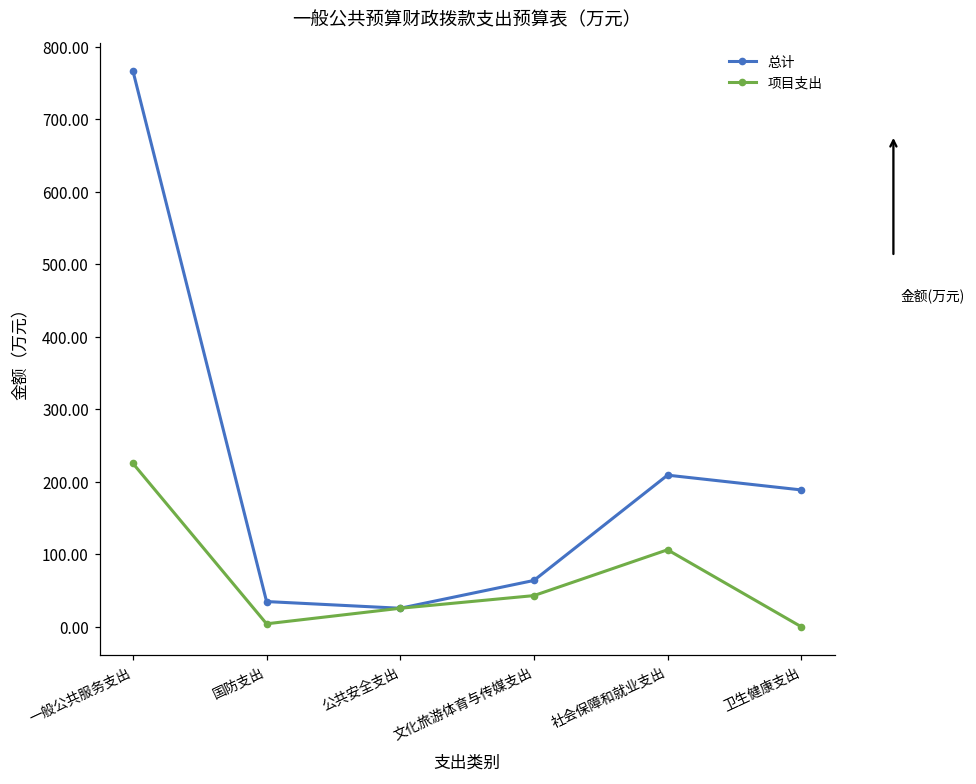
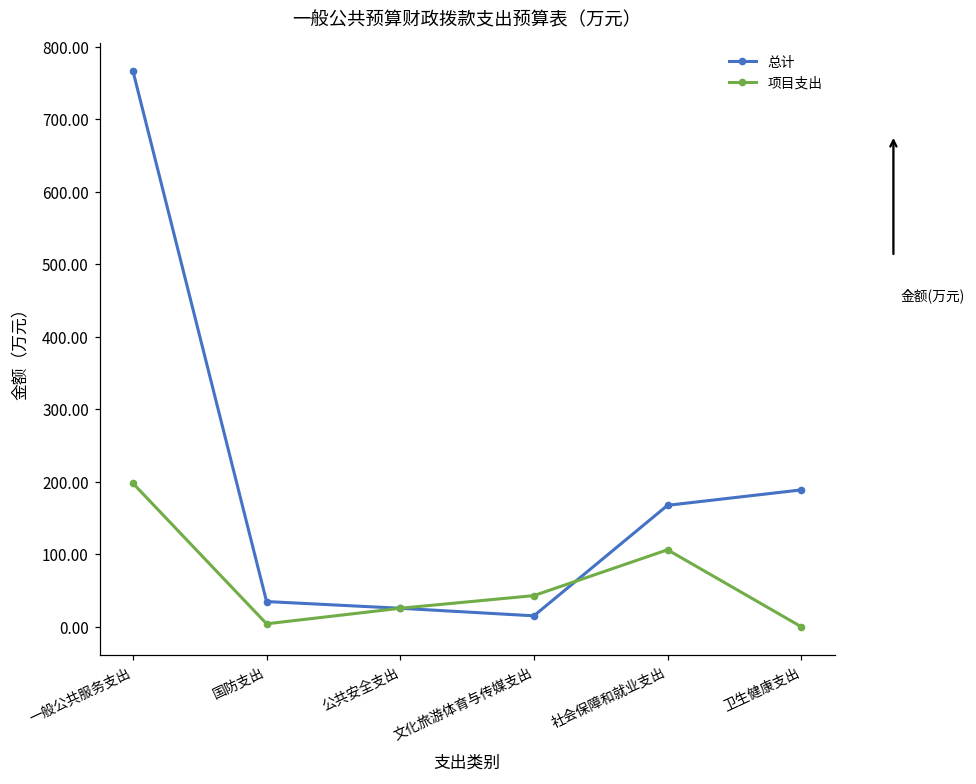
项目支出, 一般公共服务支出: 230 -> 200
总计, 文化旅游体育与传媒支出: 60 -> 20
总计, 社会保障和就业支出: 210 -> 170
